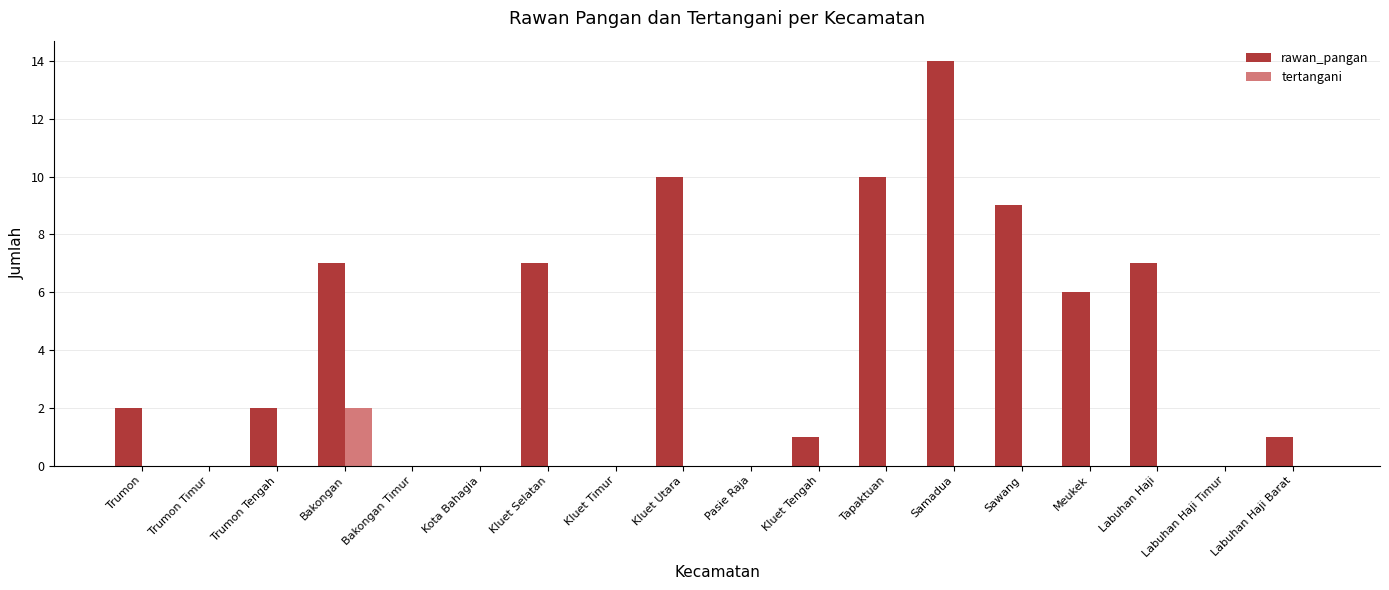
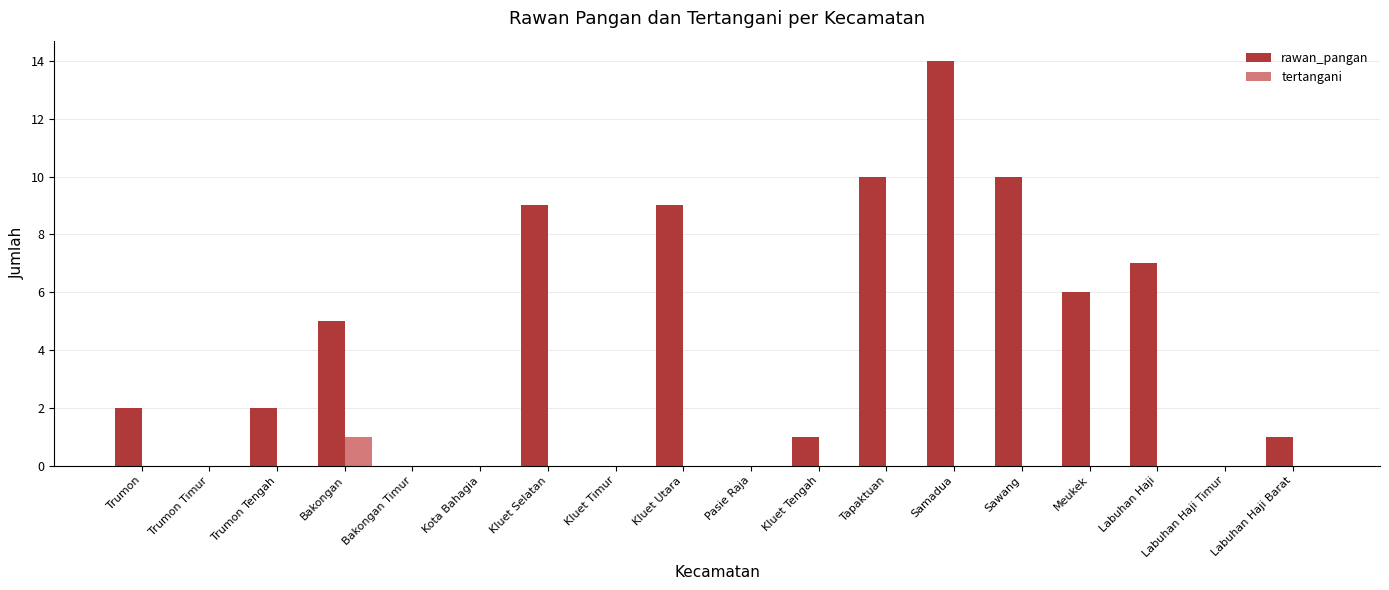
rawan_pangan, Bakongan: 7 -> 5
tertangani, Bakongan: 2 -> 1
rawan_pangan, Kluet Selatan: 7 -> 9
rawan_pangan, Kluet Utara: 10 -> 9
rawan_pangan, Sawang: 9 -> 10
